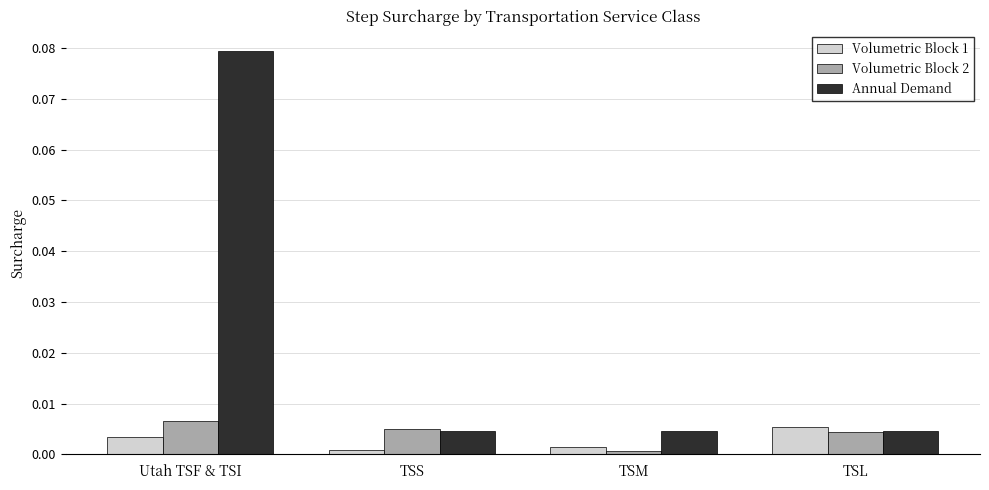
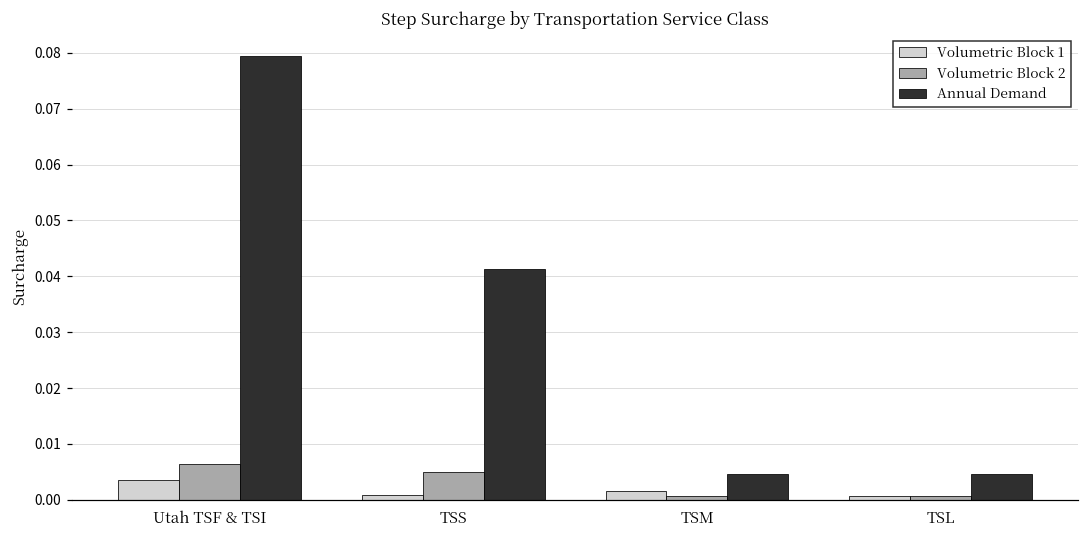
Annual Demand, TSS: 0.005 -> 0.041
Volumetric Block 1, TSL: 0.005 -> 0.001
Volumetric Block 2, TSL: 0.004 -> 0.001
